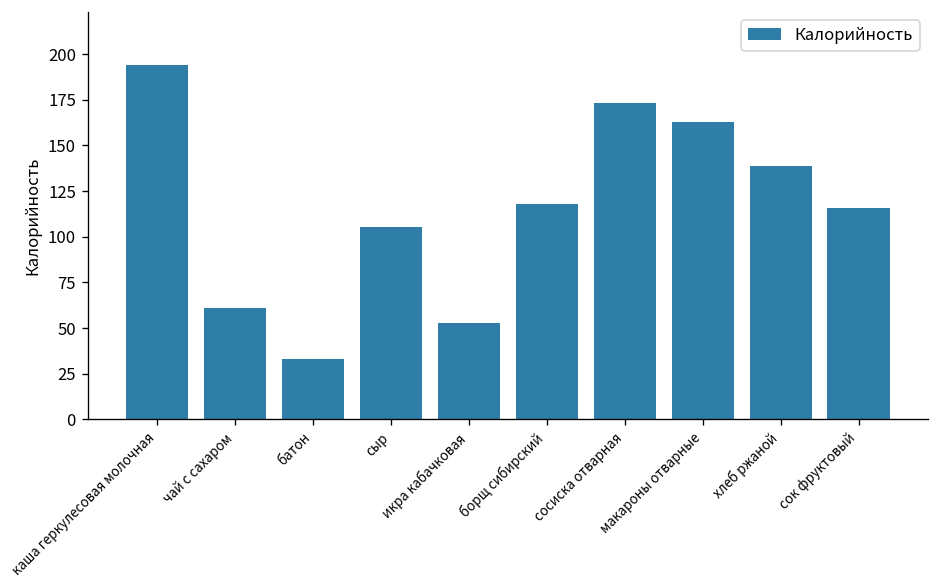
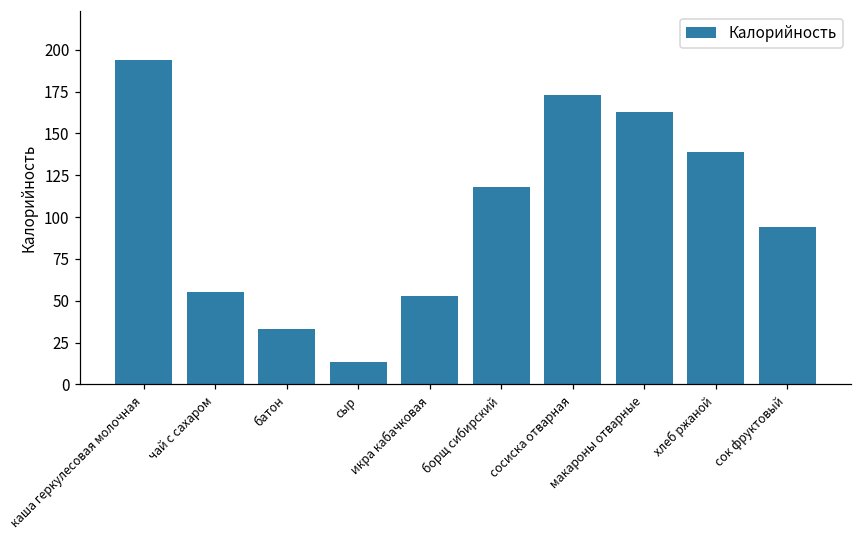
чай с сахаром: 61 -> 55
сыр: 105 -> 13
сок фруктовый: 116 -> 94
